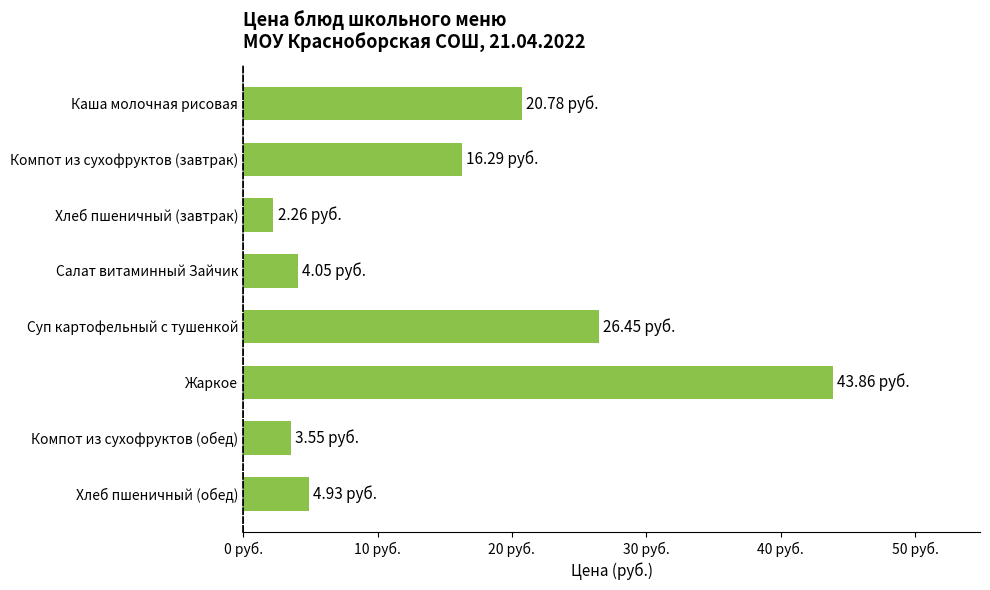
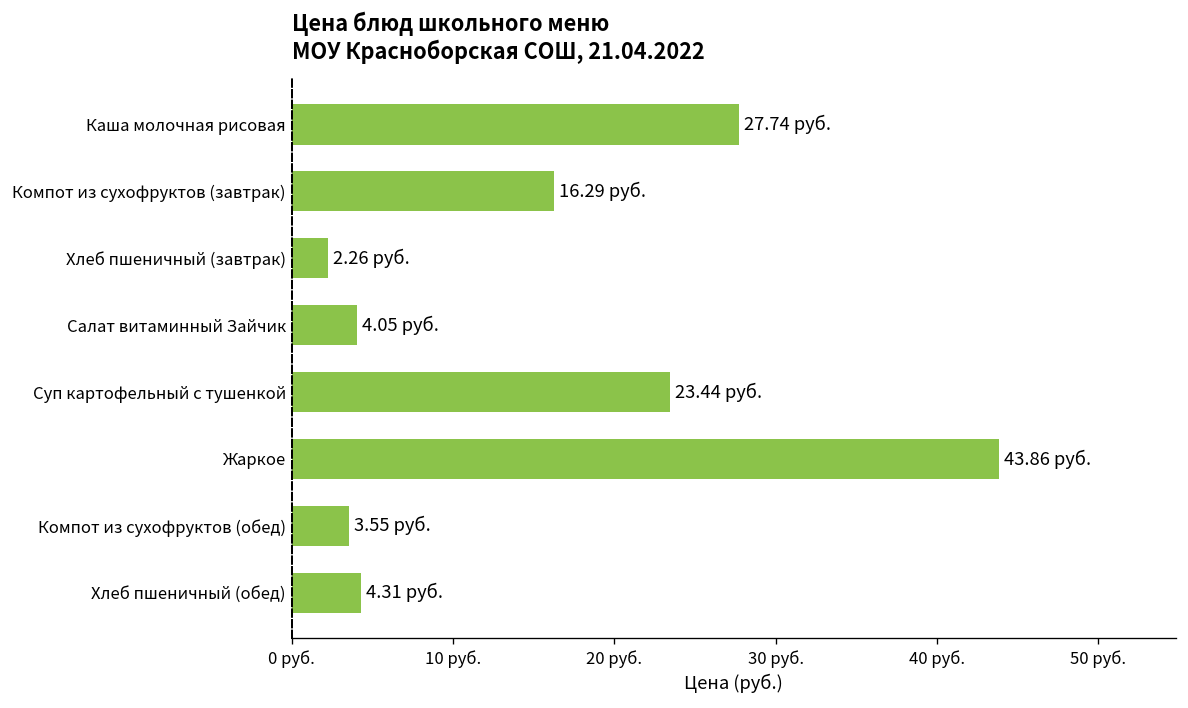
Каша молочная рисовая: 20.78 -> 27.74
Суп картофельный с тушенкой: 26.45 -> 23.44
Хлеб пшеничный (обед): 4.93 -> 4.31
